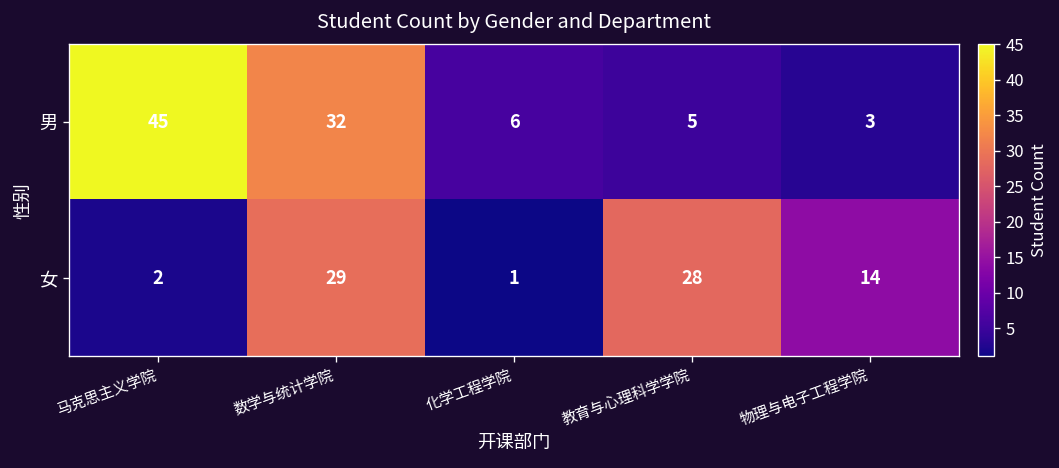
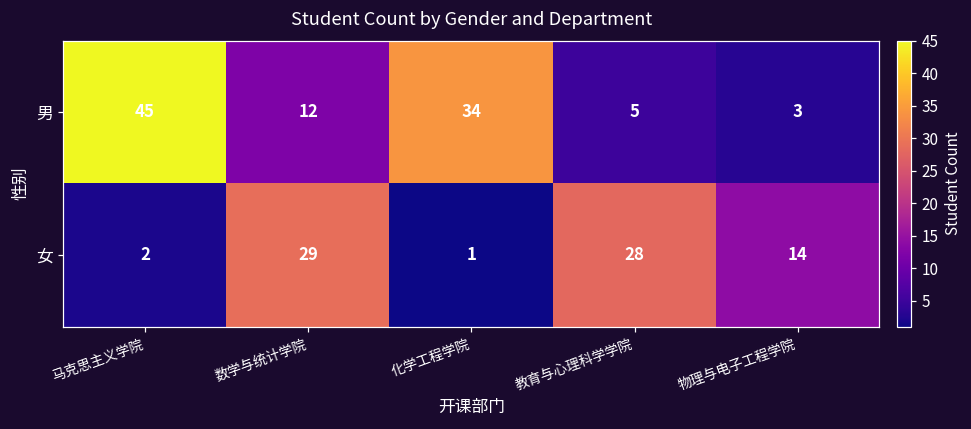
男, 数学与统计学院: 32 -> 12
男, 化学工程学院: 6 -> 34
